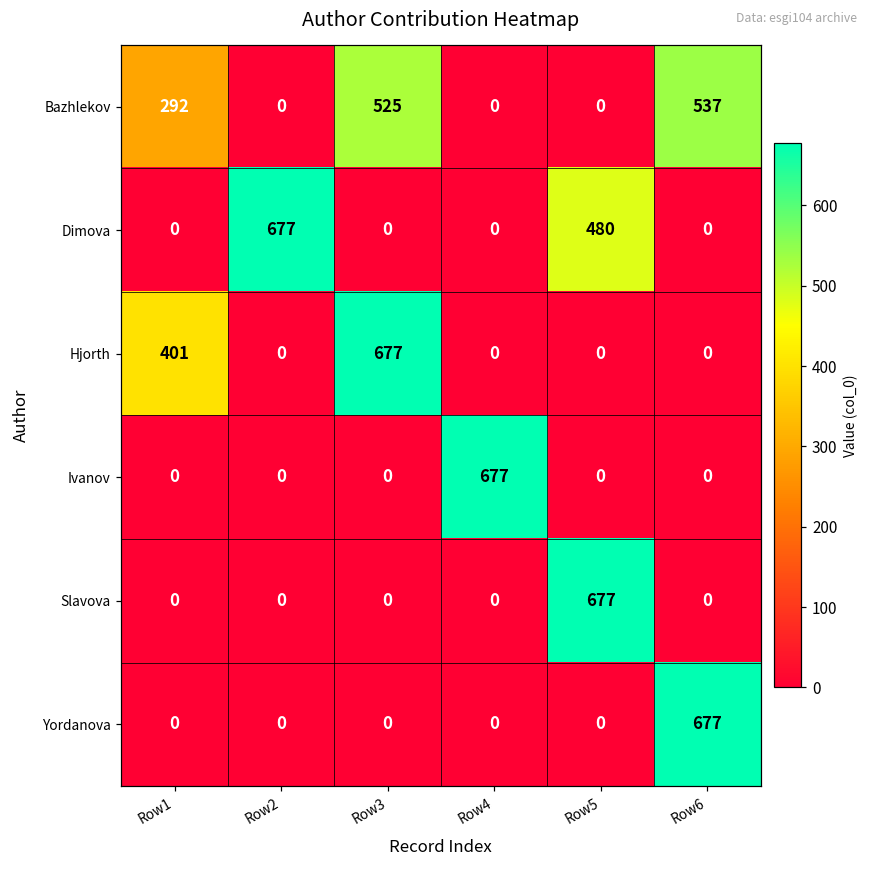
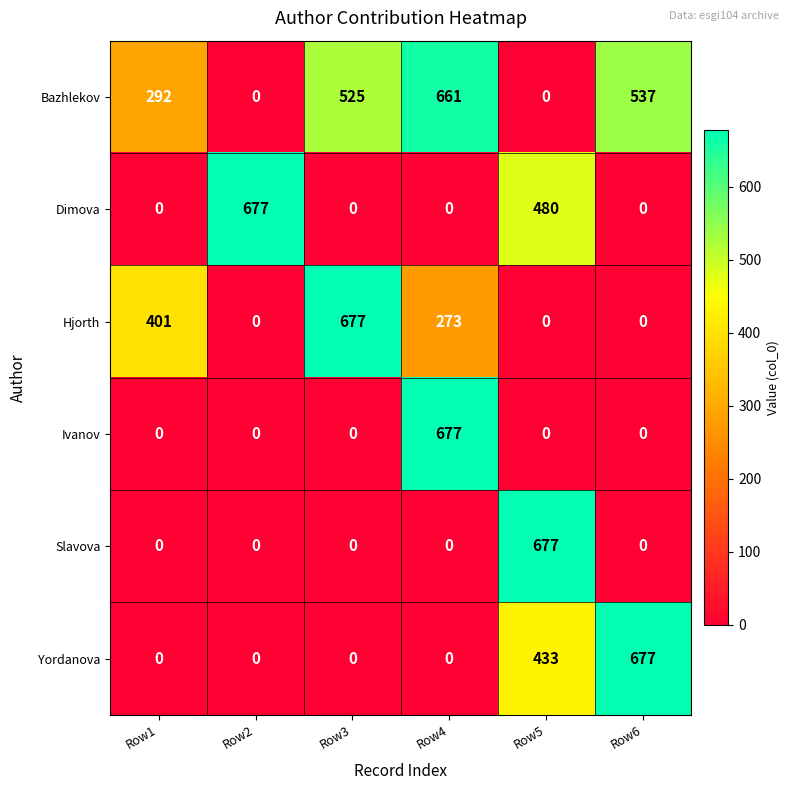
Bazhlekov, Row4: 0 -> 661
Hjorth, Row4: 0 -> 273
Yordanova, Row5: 0 -> 433
